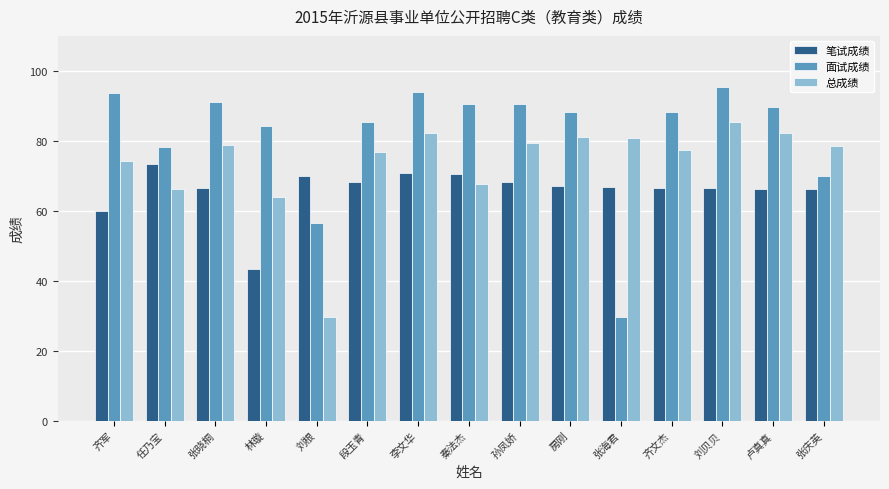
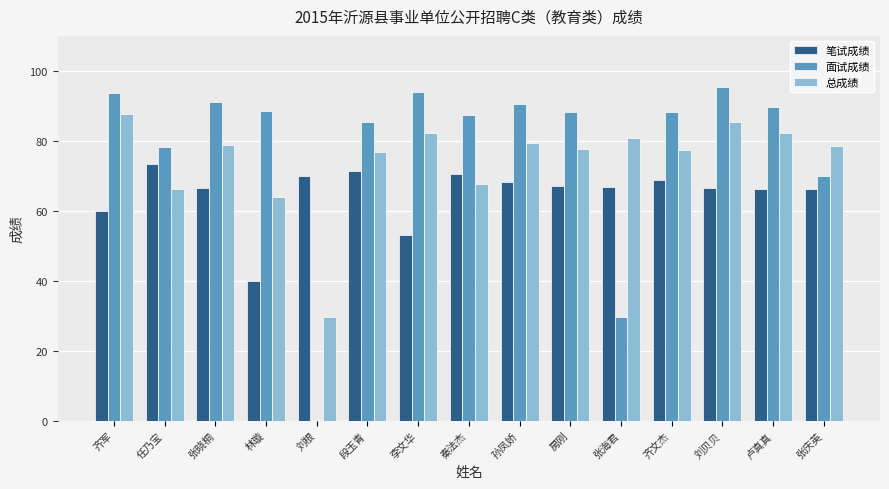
总成绩, 齐军: 74 -> 88
笔试成绩, 林璇: 43 -> 40
面试成绩, 林璇: 84 -> 89
面试成绩, 刘根: 57 -> 0
笔试成绩, 段玉青: 68 -> 72
笔试成绩, 李文华: 71 -> 53
面试成绩, 秦法杰: 90 -> 87
总成绩, 房刚: 81 -> 78
笔试成绩, 齐文杰: 67 -> 69
